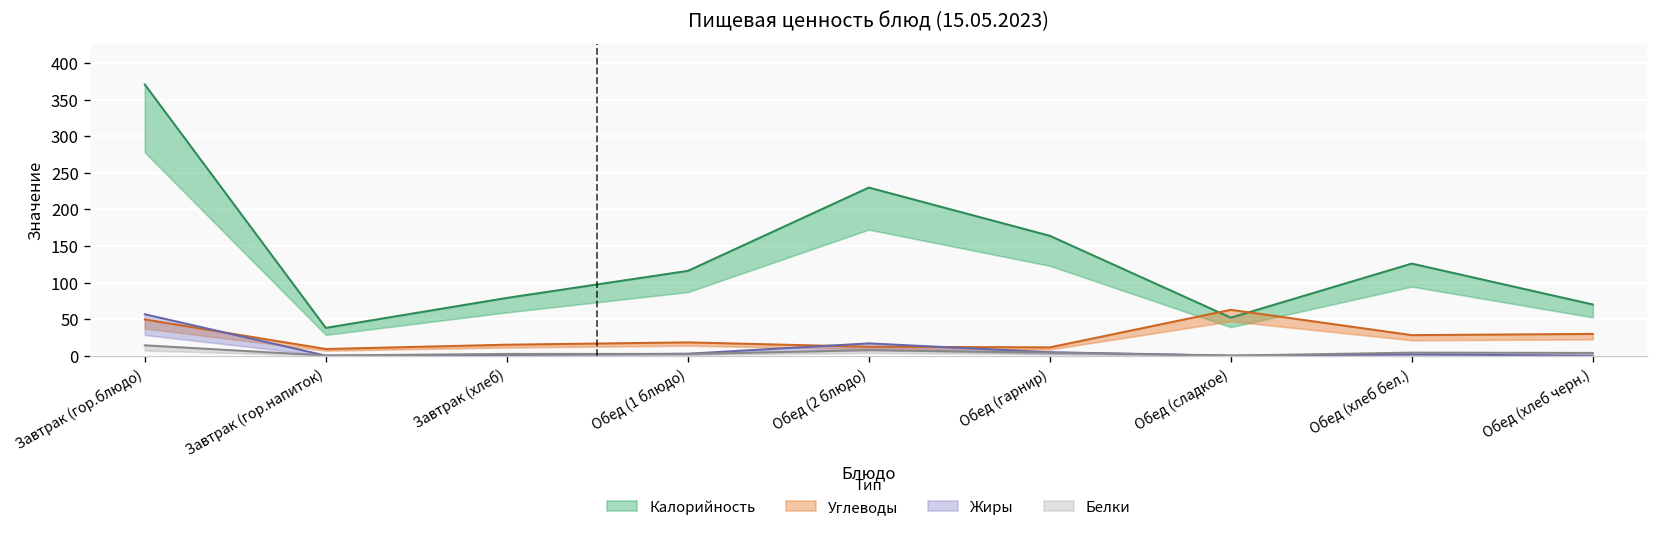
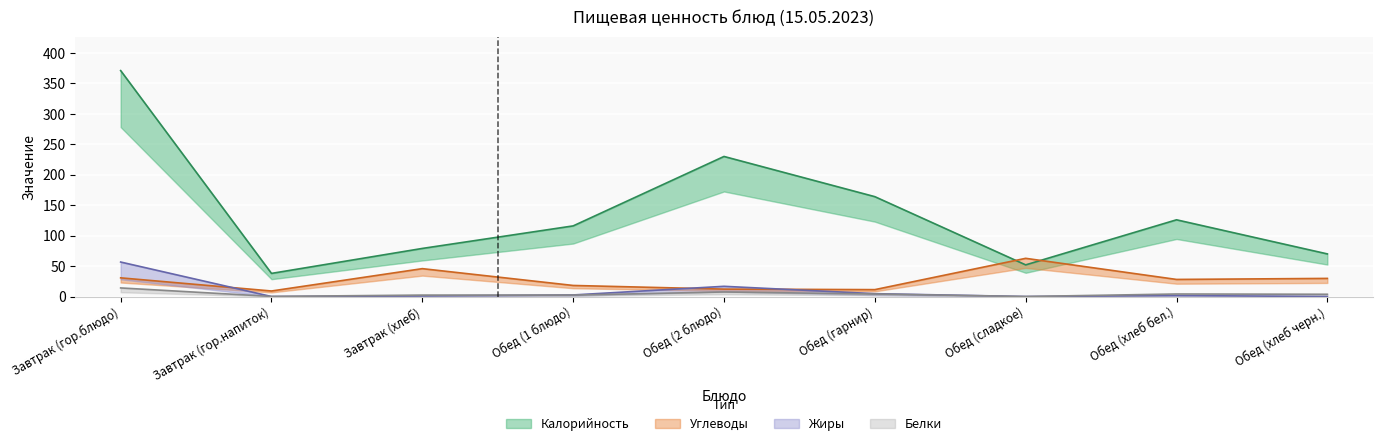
Углеводы, Завтрак (гор.блюдо): 50 -> 30
Углеводы, Завтрак (хлеб): 20 -> 50
